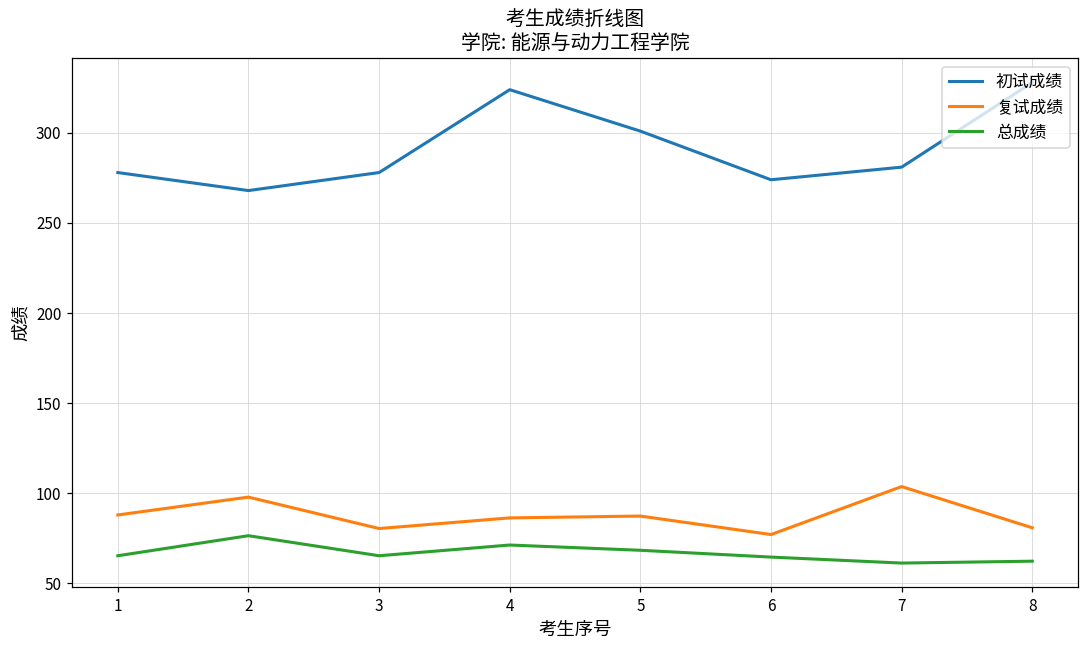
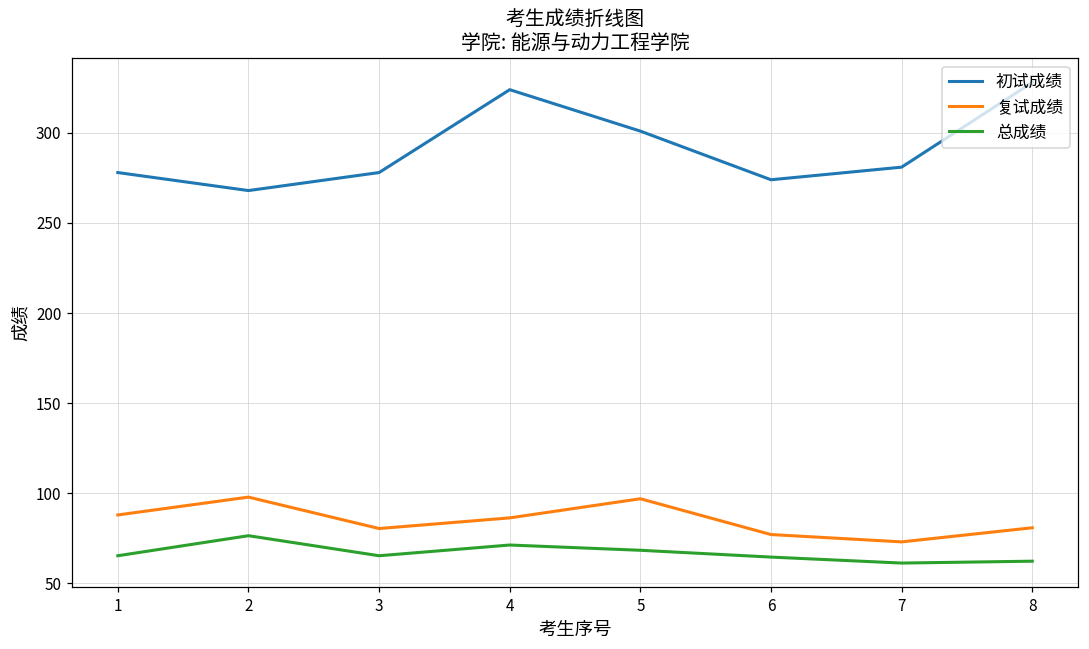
复试成绩, 5: 87 -> 97
复试成绩, 7: 104 -> 73
